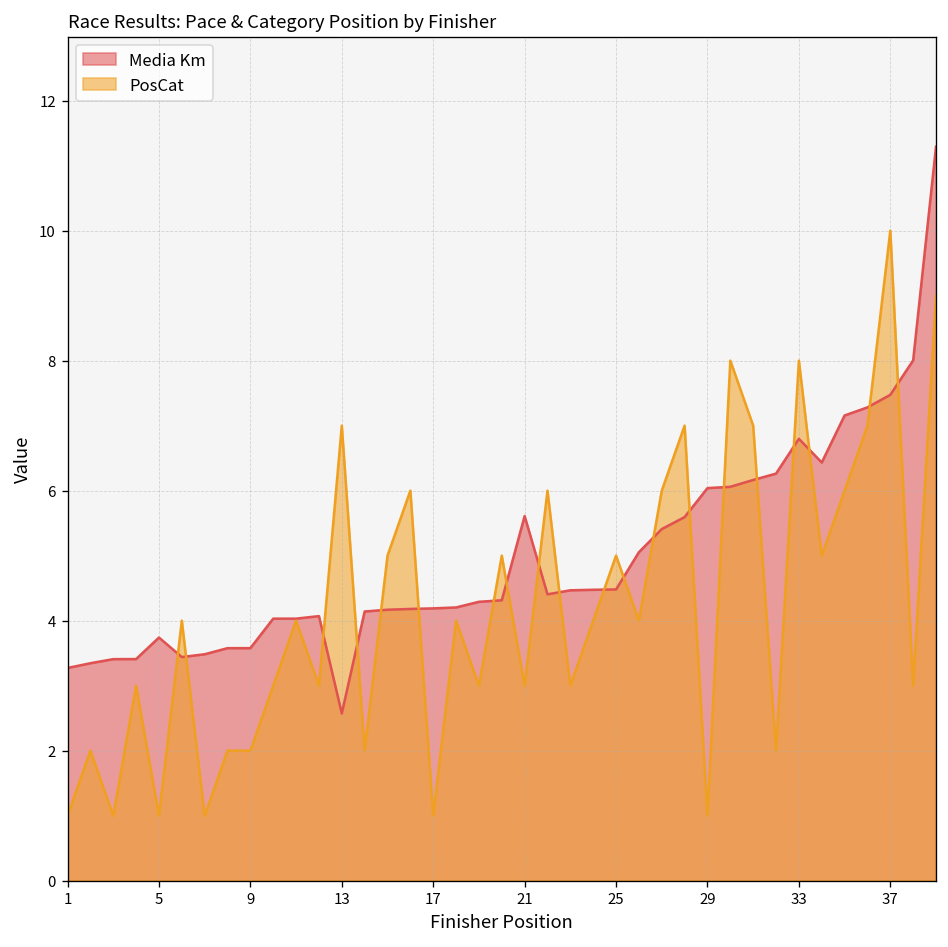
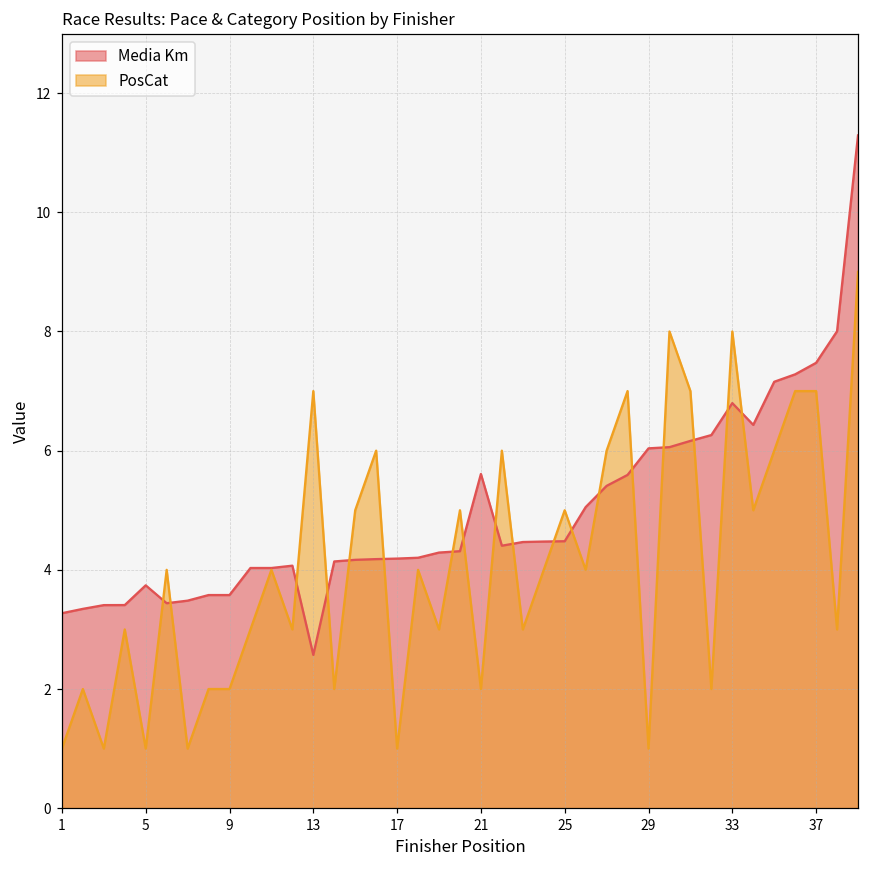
PosCat, 21: 3 -> 2
PosCat, 37: 10 -> 7
